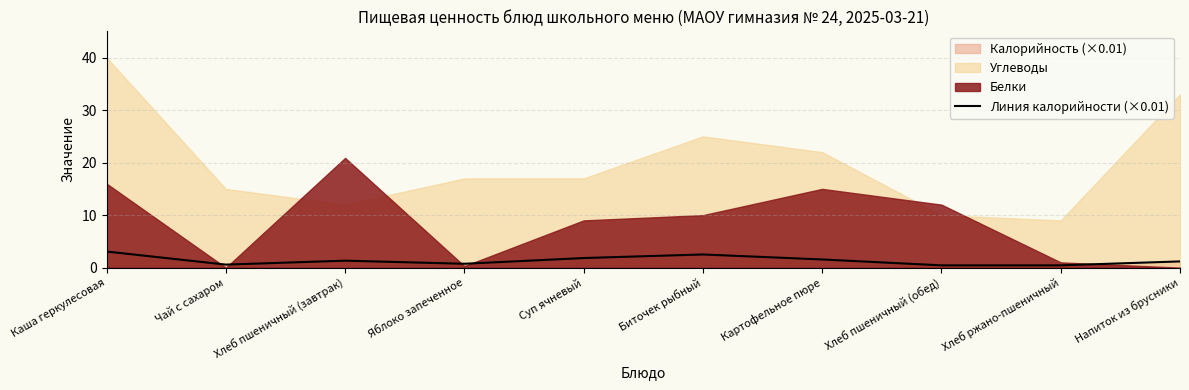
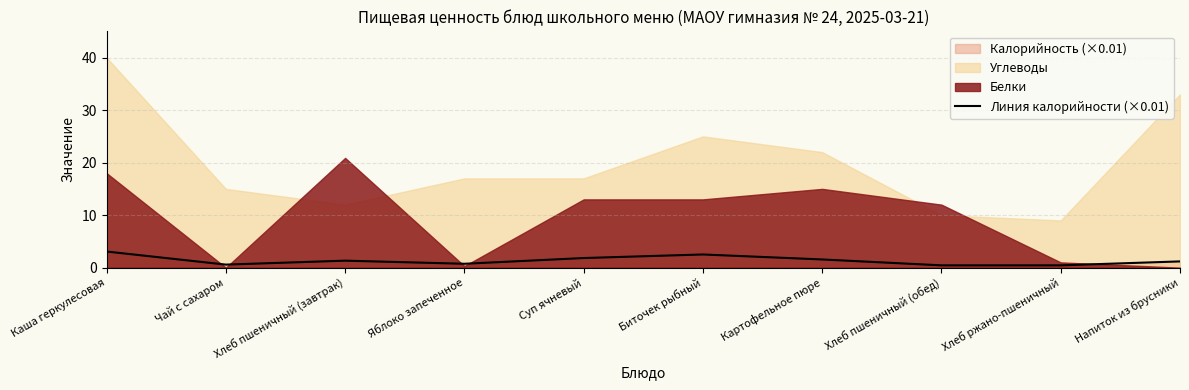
Белки, Каша геркулесовая: 16 -> 18
Белки, Суп ячневый: 9 -> 13
Белки, Биточек рыбный: 10 -> 13
